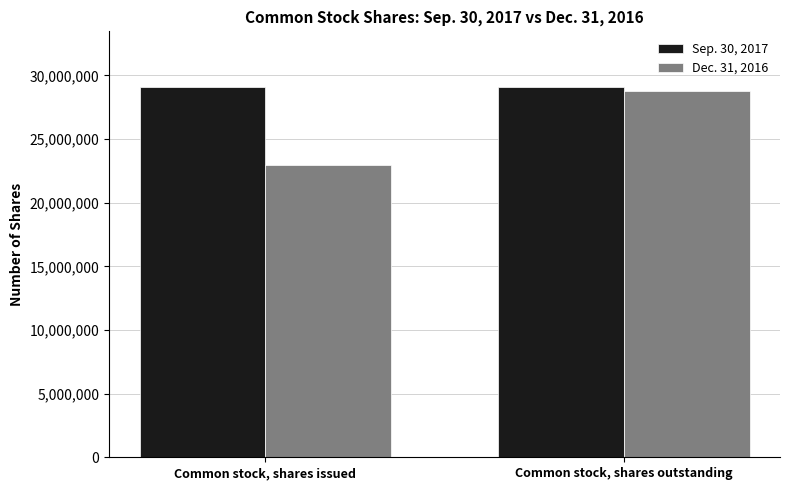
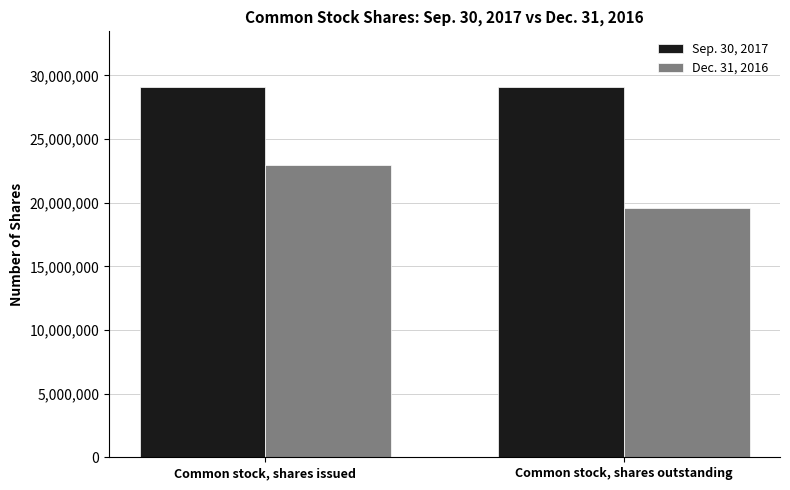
Dec. 31, 2016, Common stock, shares outstanding: 28,700,000 -> 19,600,000
